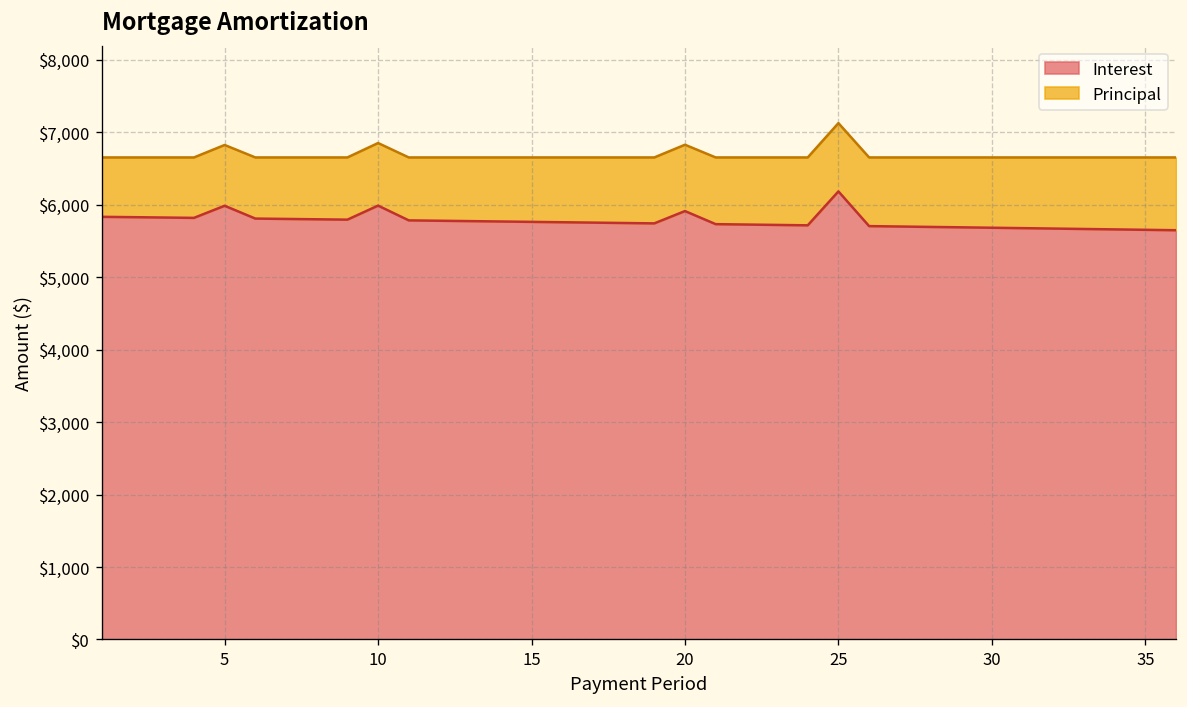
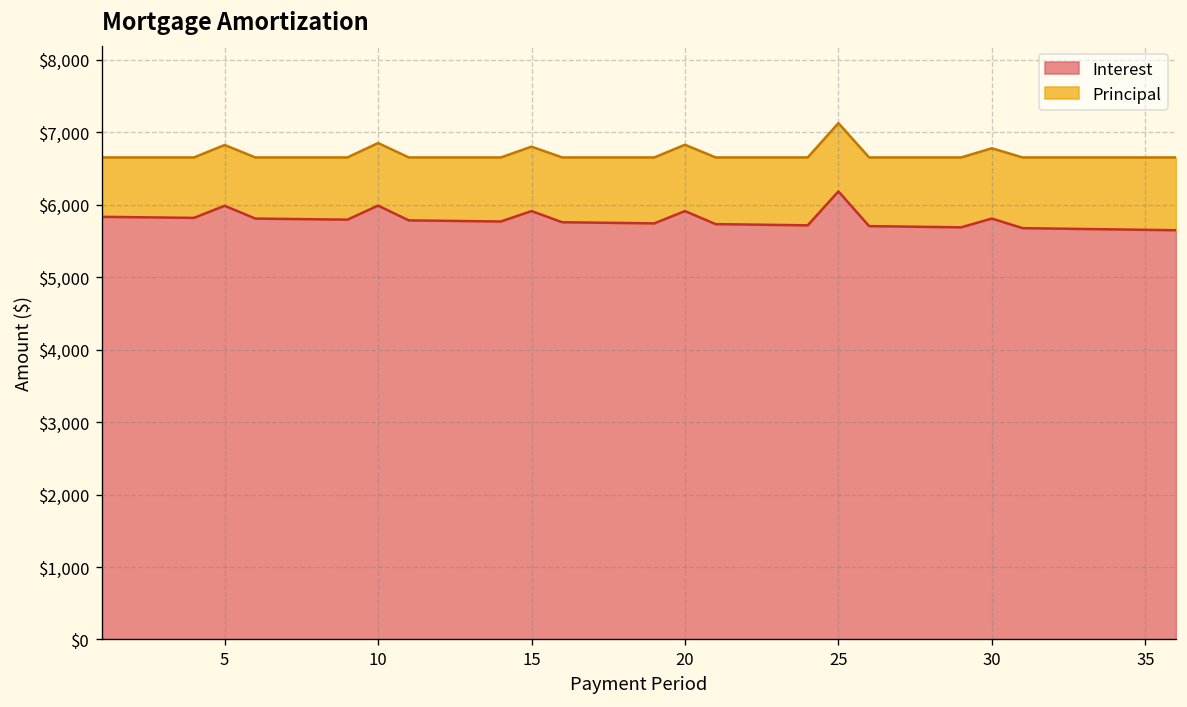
Interest, 15: $5,800 -> $5,900
Interest, 30: $5,700 -> $5,800
